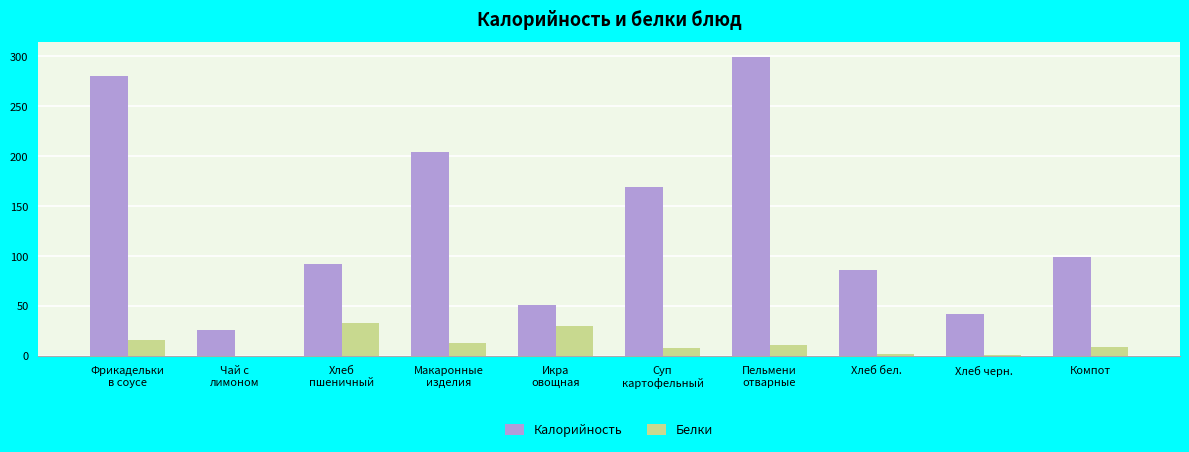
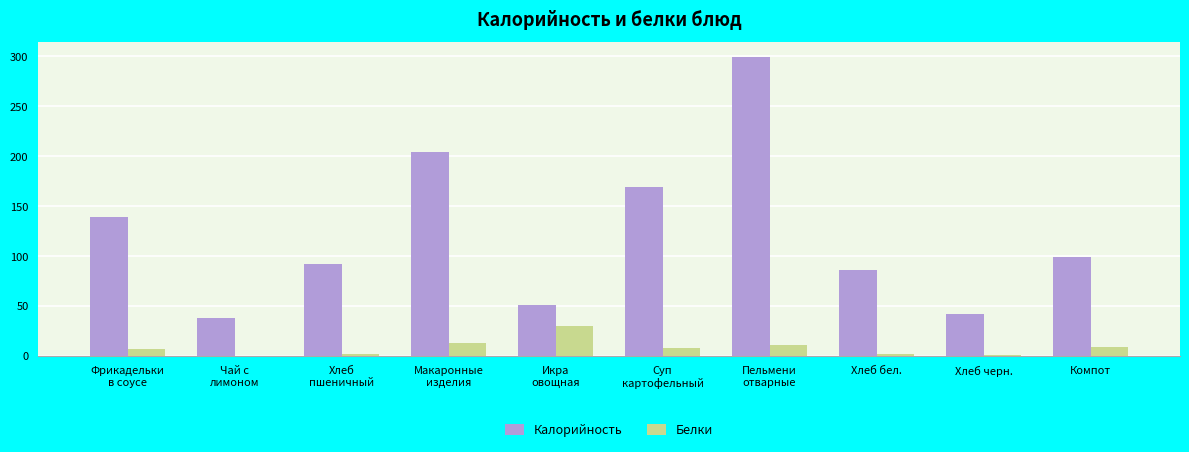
Калорийность, Фрикадельки в соусе: 280 -> 140
Белки, Фрикадельки в соусе: 20 -> 10
Калорийность, Чай с лимоном: 30 -> 40
Белки, Хлеб пшеничный: 30 -> 0
